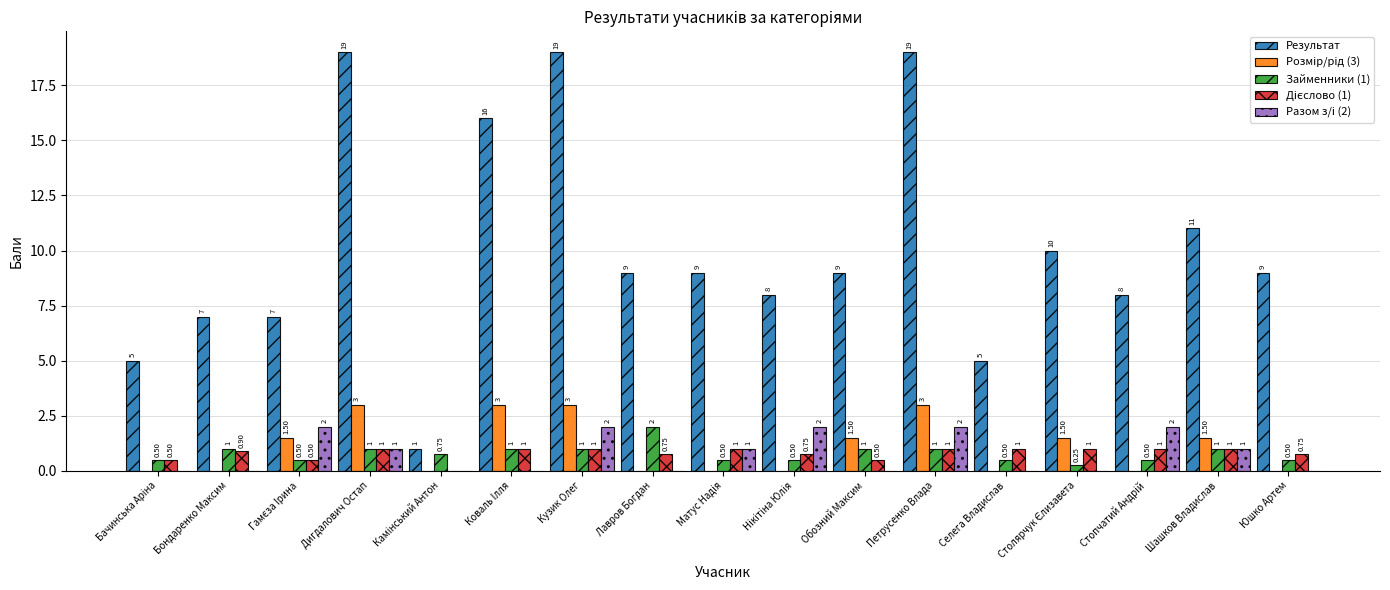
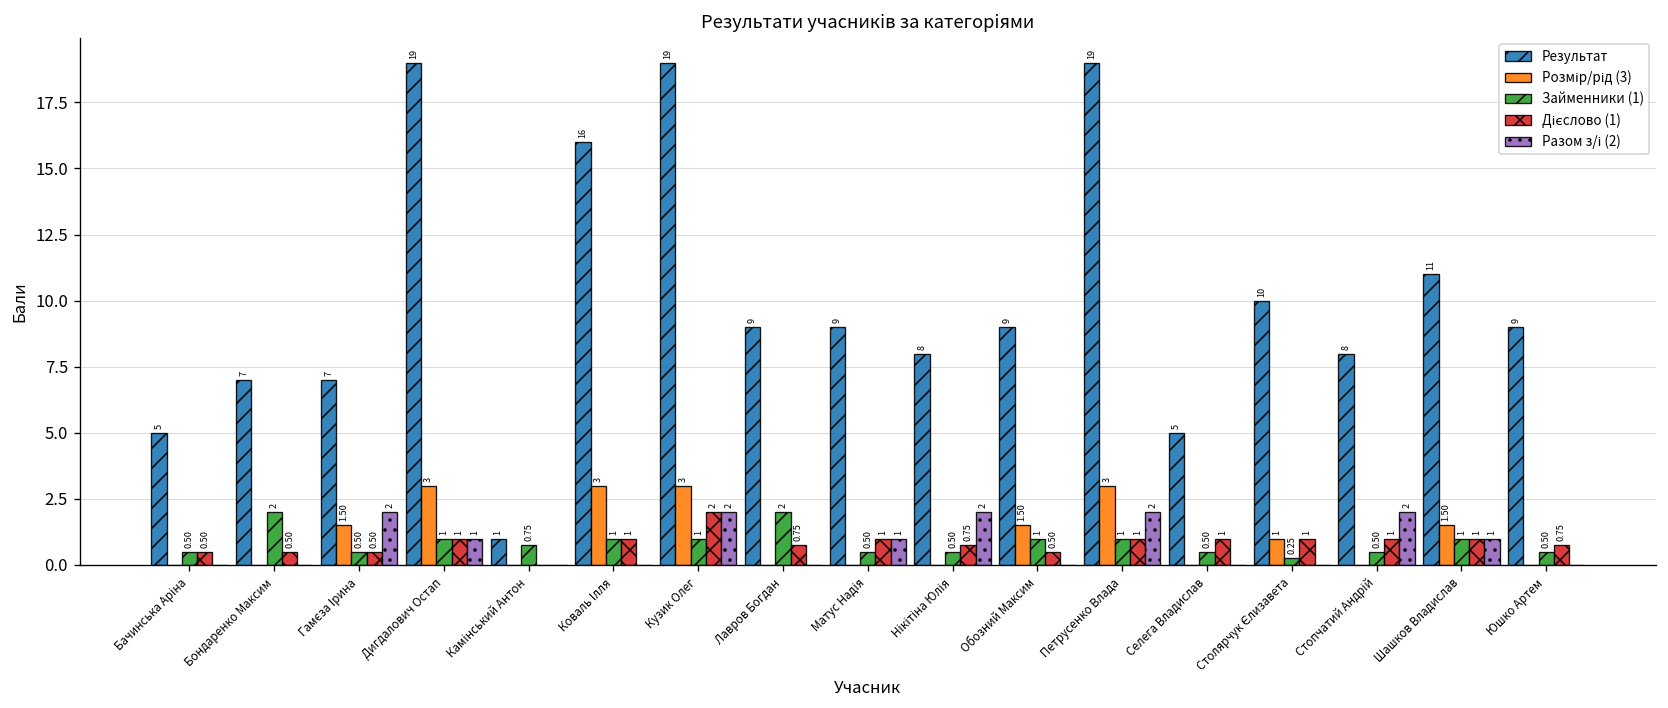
Займенники (1), Бондаренко Максим: 1 -> 2
Дієслово (1), Бондаренко Максим: 0.90 -> 0.50
Дієслово (1), Кузик Олег: 1 -> 2
Розмір/рід (3), Столярчук Єлизавета: 1.50 -> 1
